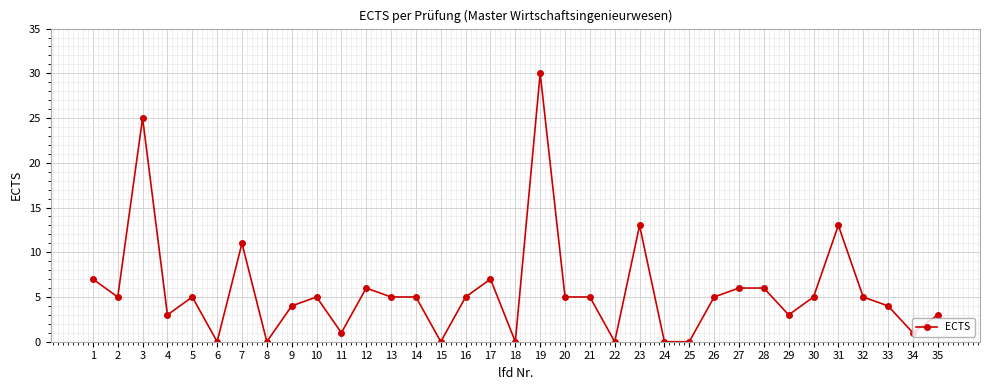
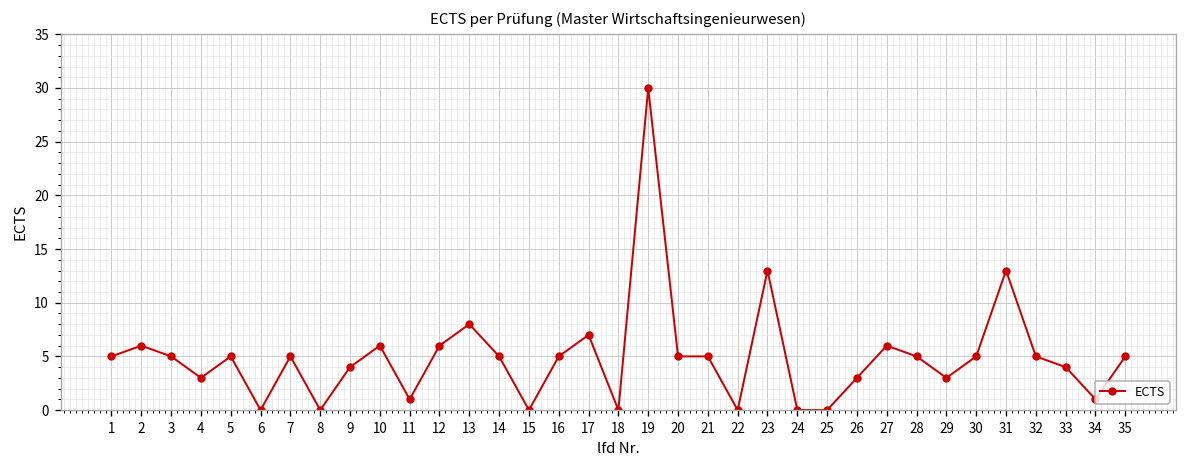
1: 7 -> 5
2: 5 -> 6
3: 25 -> 5
7: 11 -> 5
10: 5 -> 6
13: 5 -> 8
26: 5 -> 3
28: 6 -> 5
35: 3 -> 5
